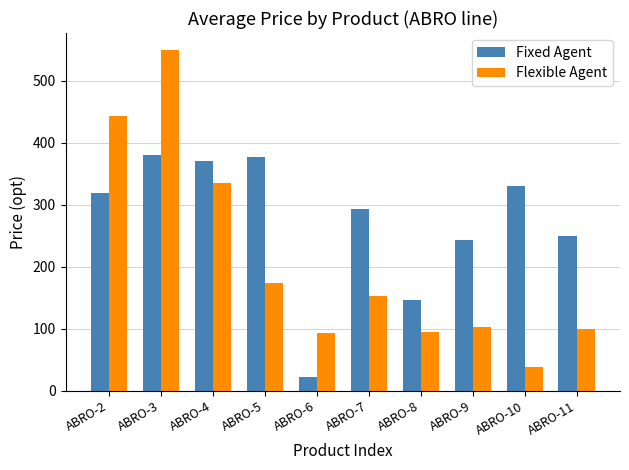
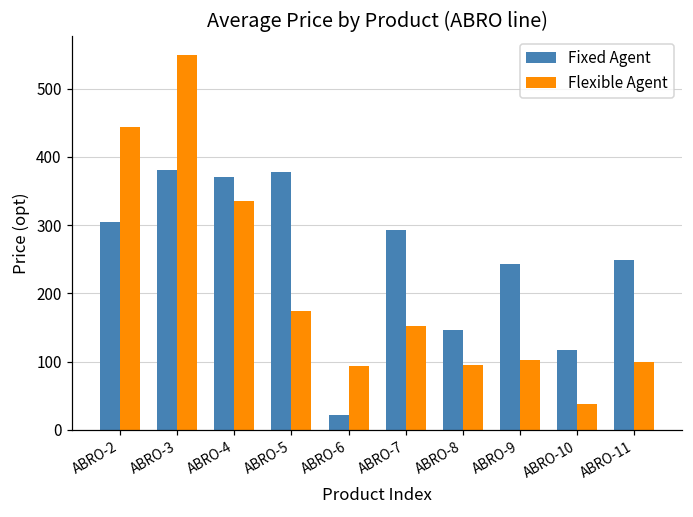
Fixed Agent, ABRO-2: 320 -> 300
Fixed Agent, ABRO-10: 330 -> 120
